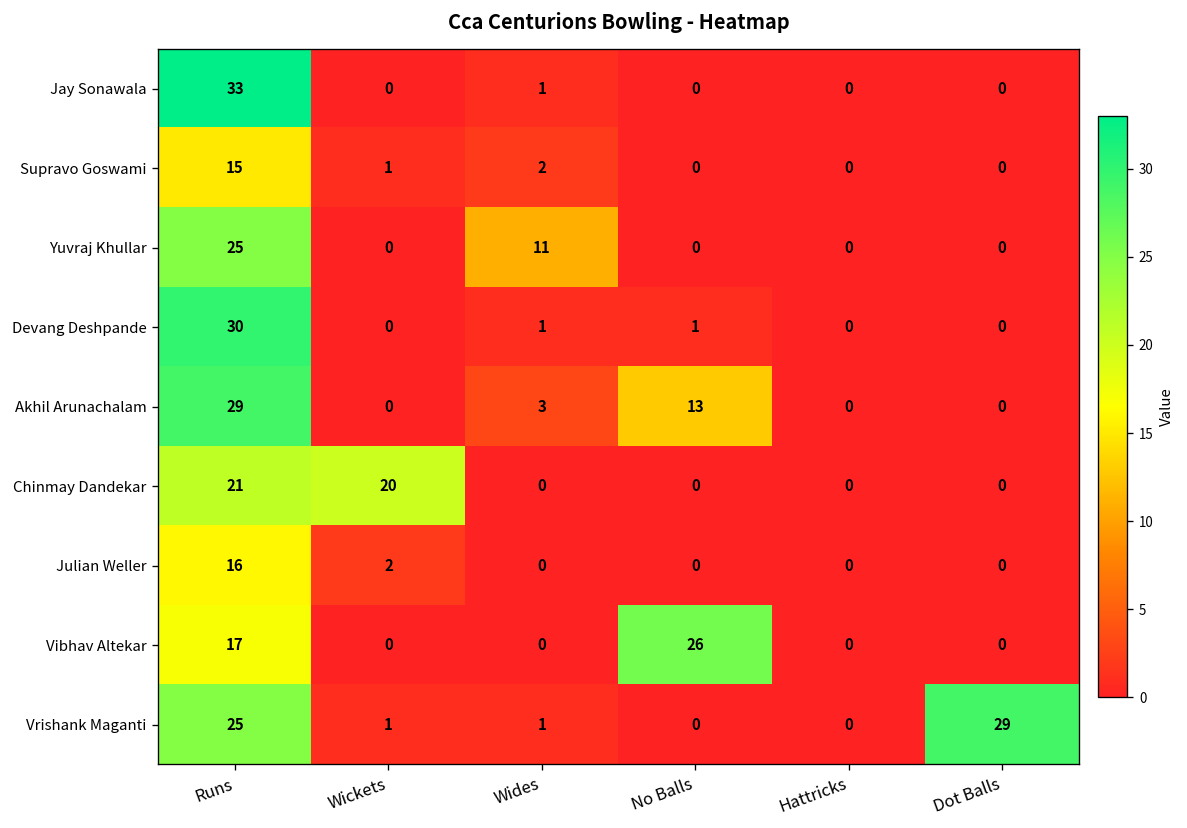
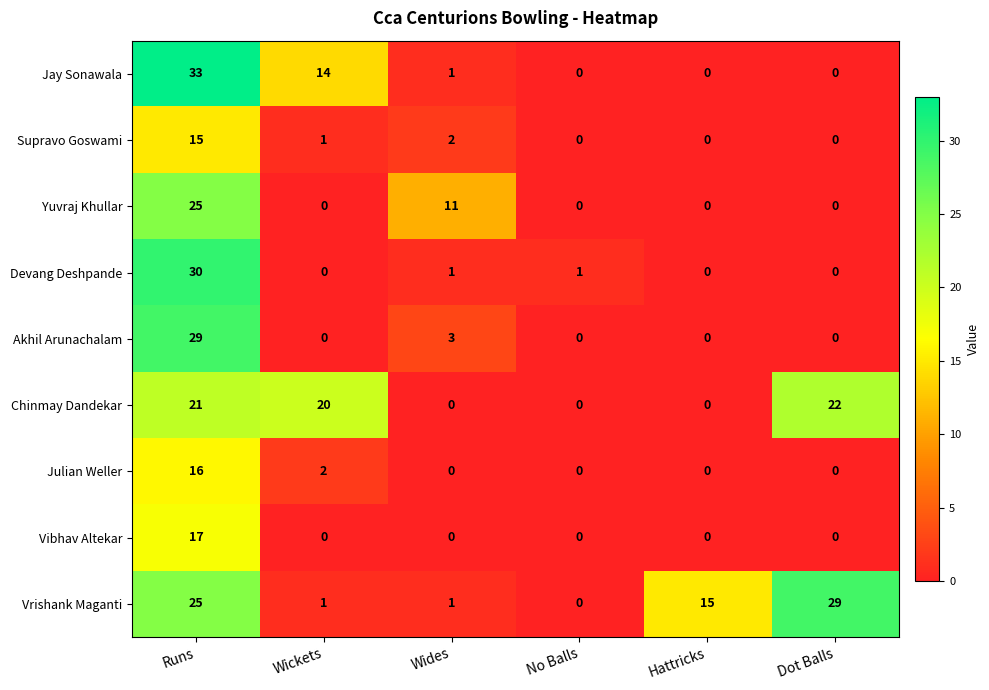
Jay Sonawala, Wickets: 0 -> 14
Akhil Arunachalam, No Balls: 13 -> 0
Chinmay Dandekar, Dot Balls: 0 -> 22
Vibhav Altekar, No Balls: 26 -> 0
Vrishank Maganti, Hattricks: 0 -> 15
